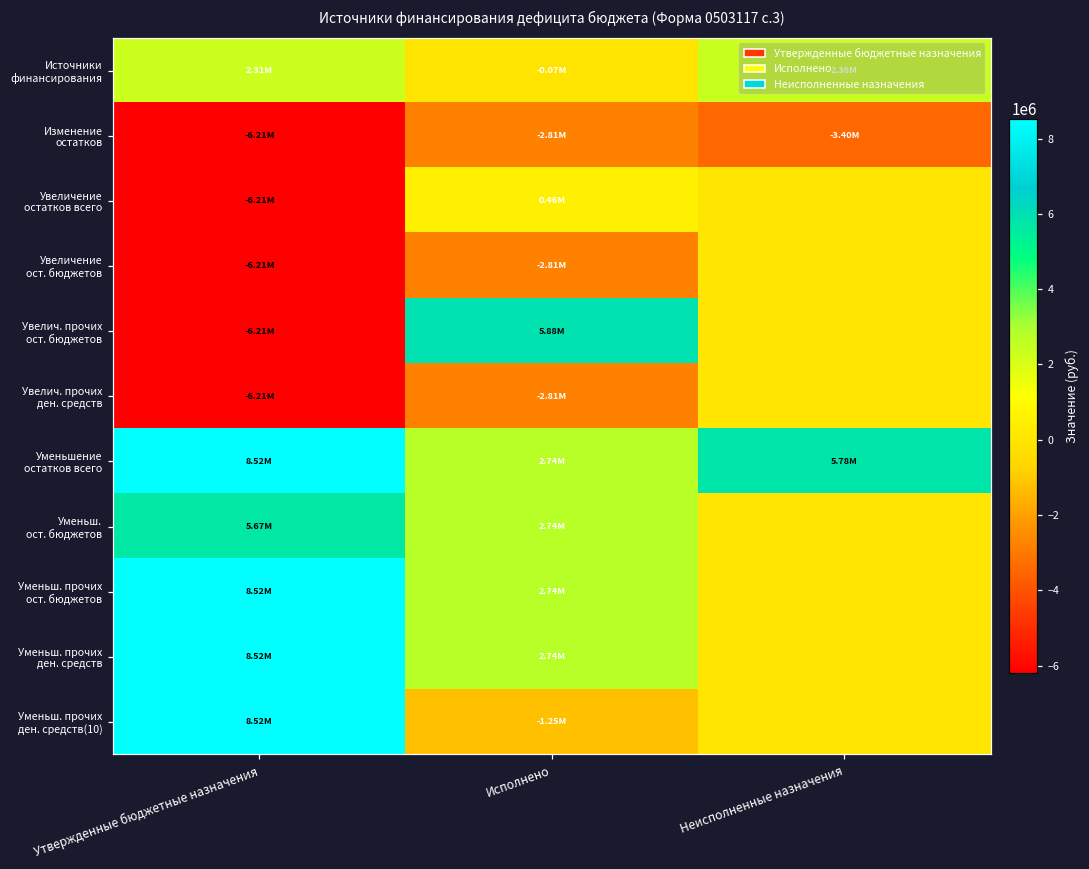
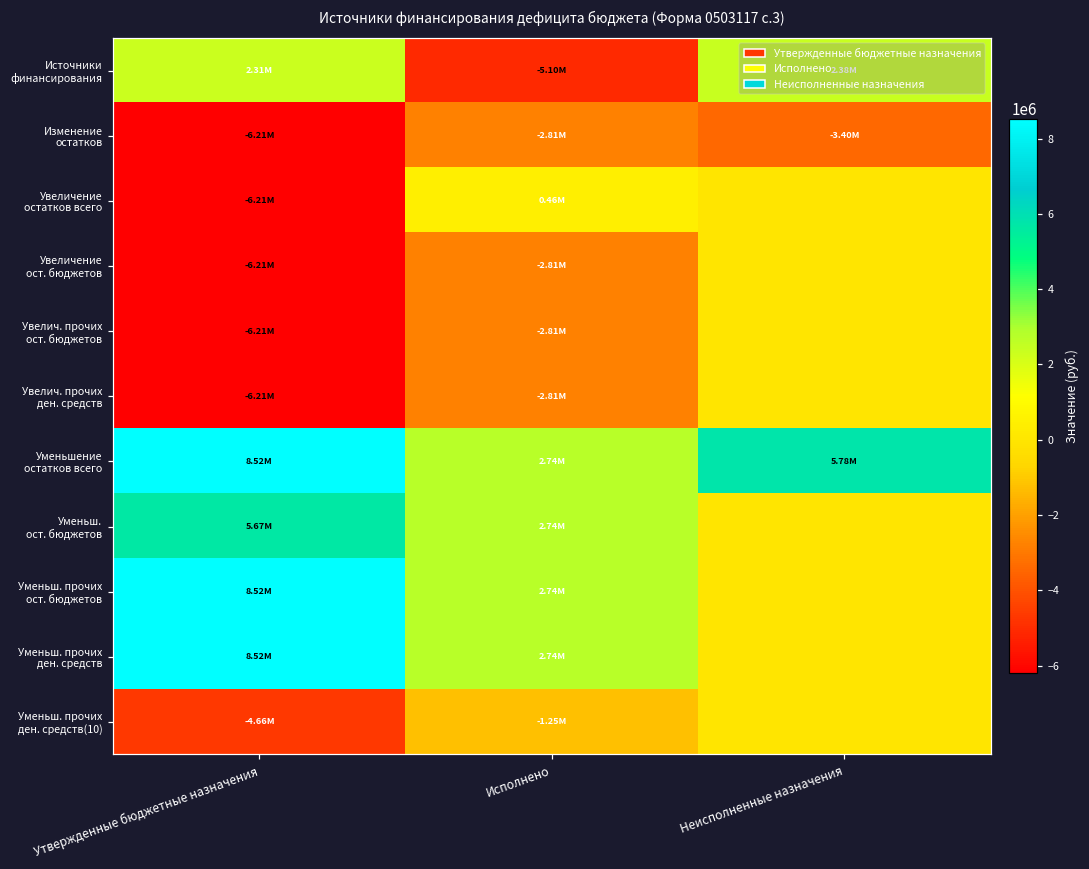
Источники финансирования, Исполнено: -0.07M -> -5.10M
Увелич. прочих ост. бюджетов, Исполнено: 5.88M -> -2.81M
Уменьш. прочих ден. средств(10), Утвержденные бюджетные назначения: 8.52M -> -4.66M
